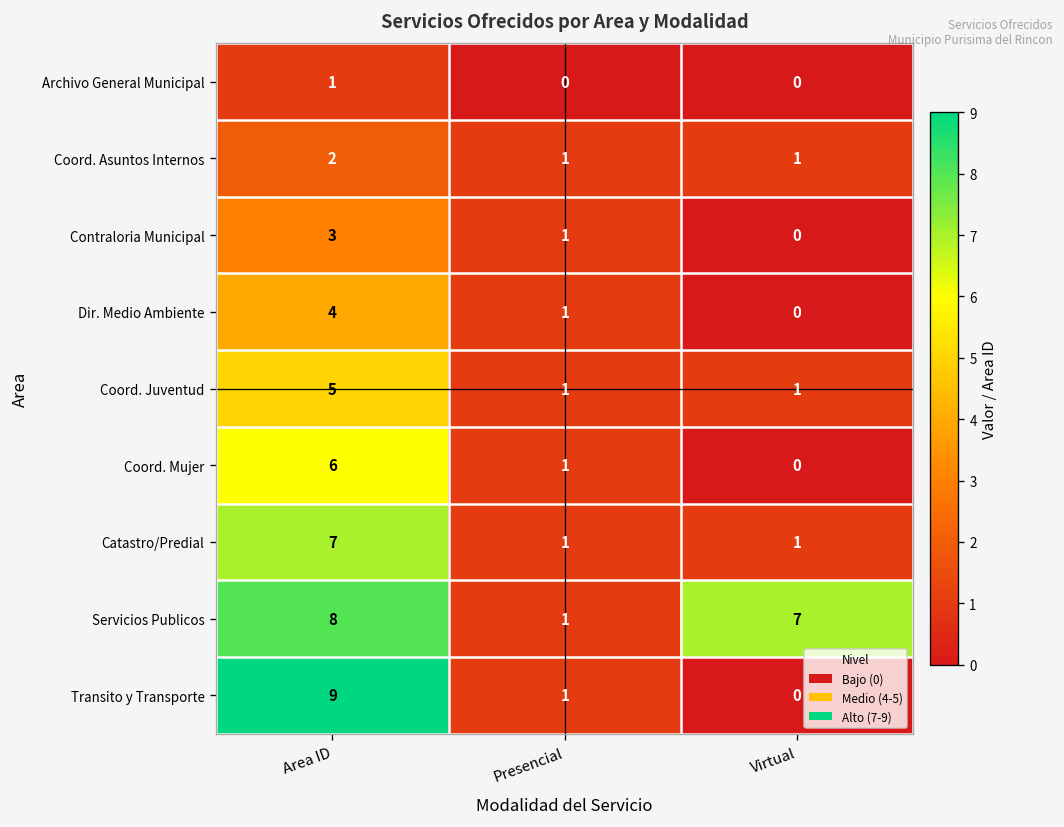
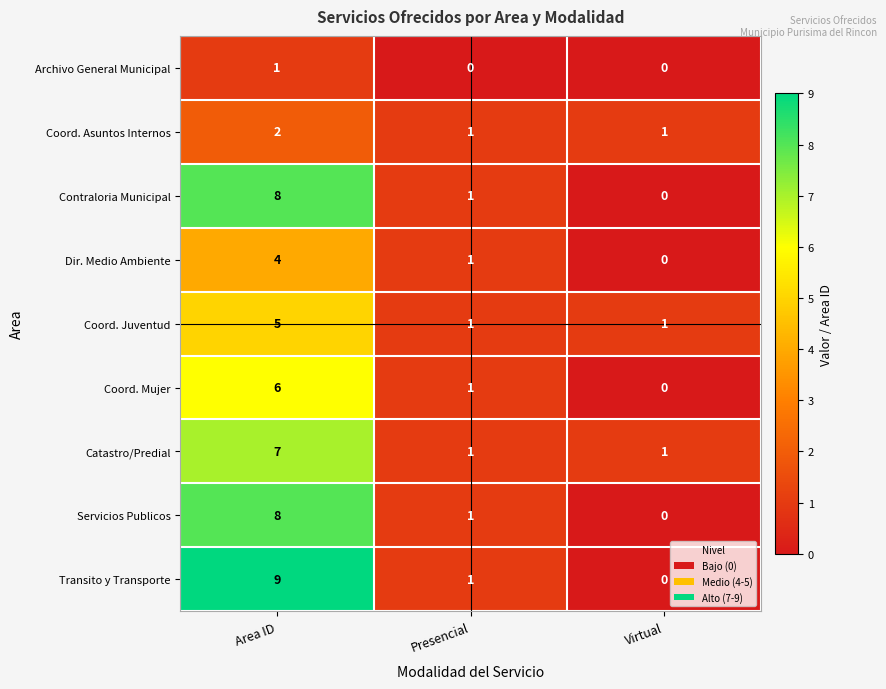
Contraloria Municipal, Area ID: 3 -> 8
Servicios Publicos, Virtual: 7 -> 0
